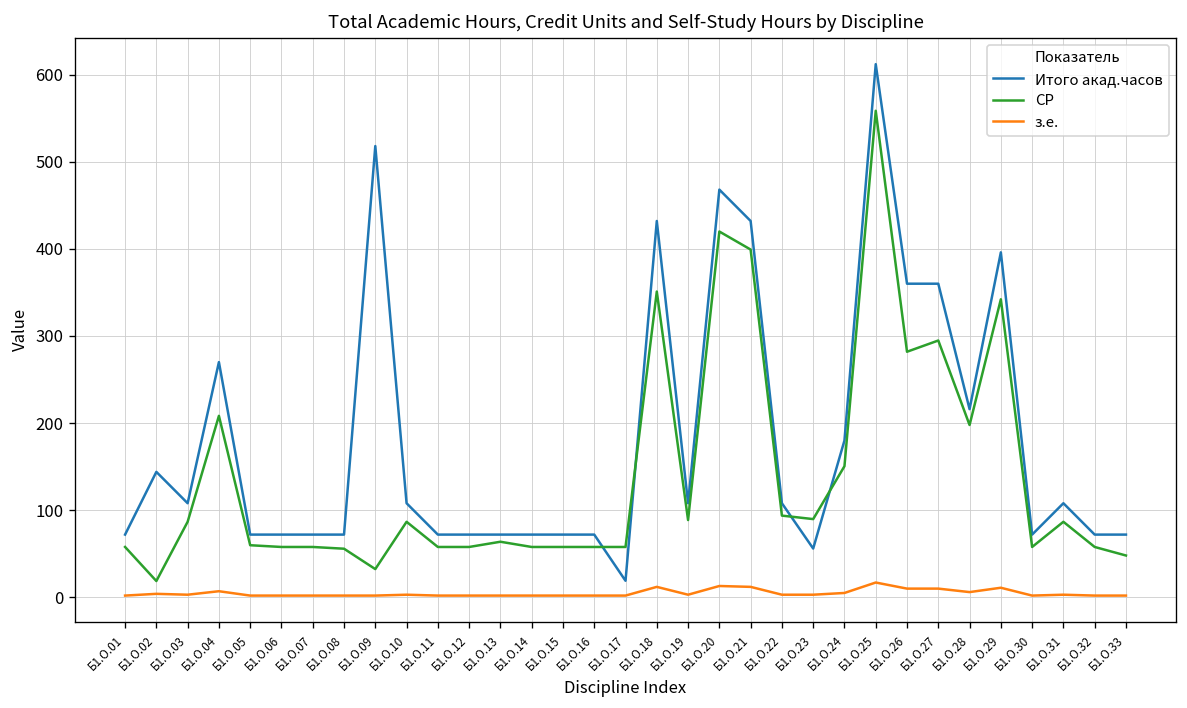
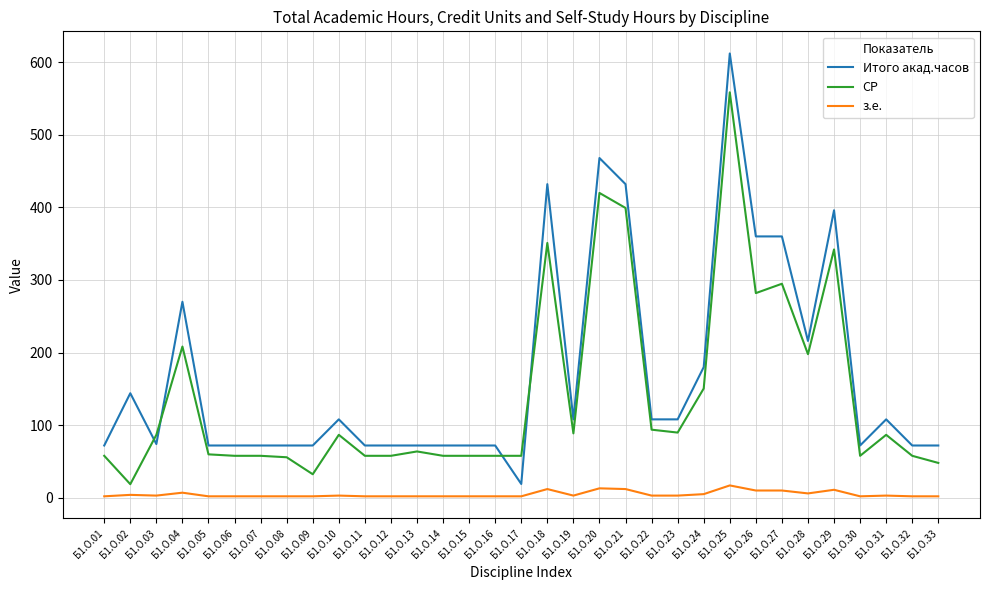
Итого акад.часов, Б1.О.03: 110 -> 70
Итого акад.часов, Б1.О.09: 520 -> 70
Итого акад.часов, Б1.О.23: 60 -> 110
